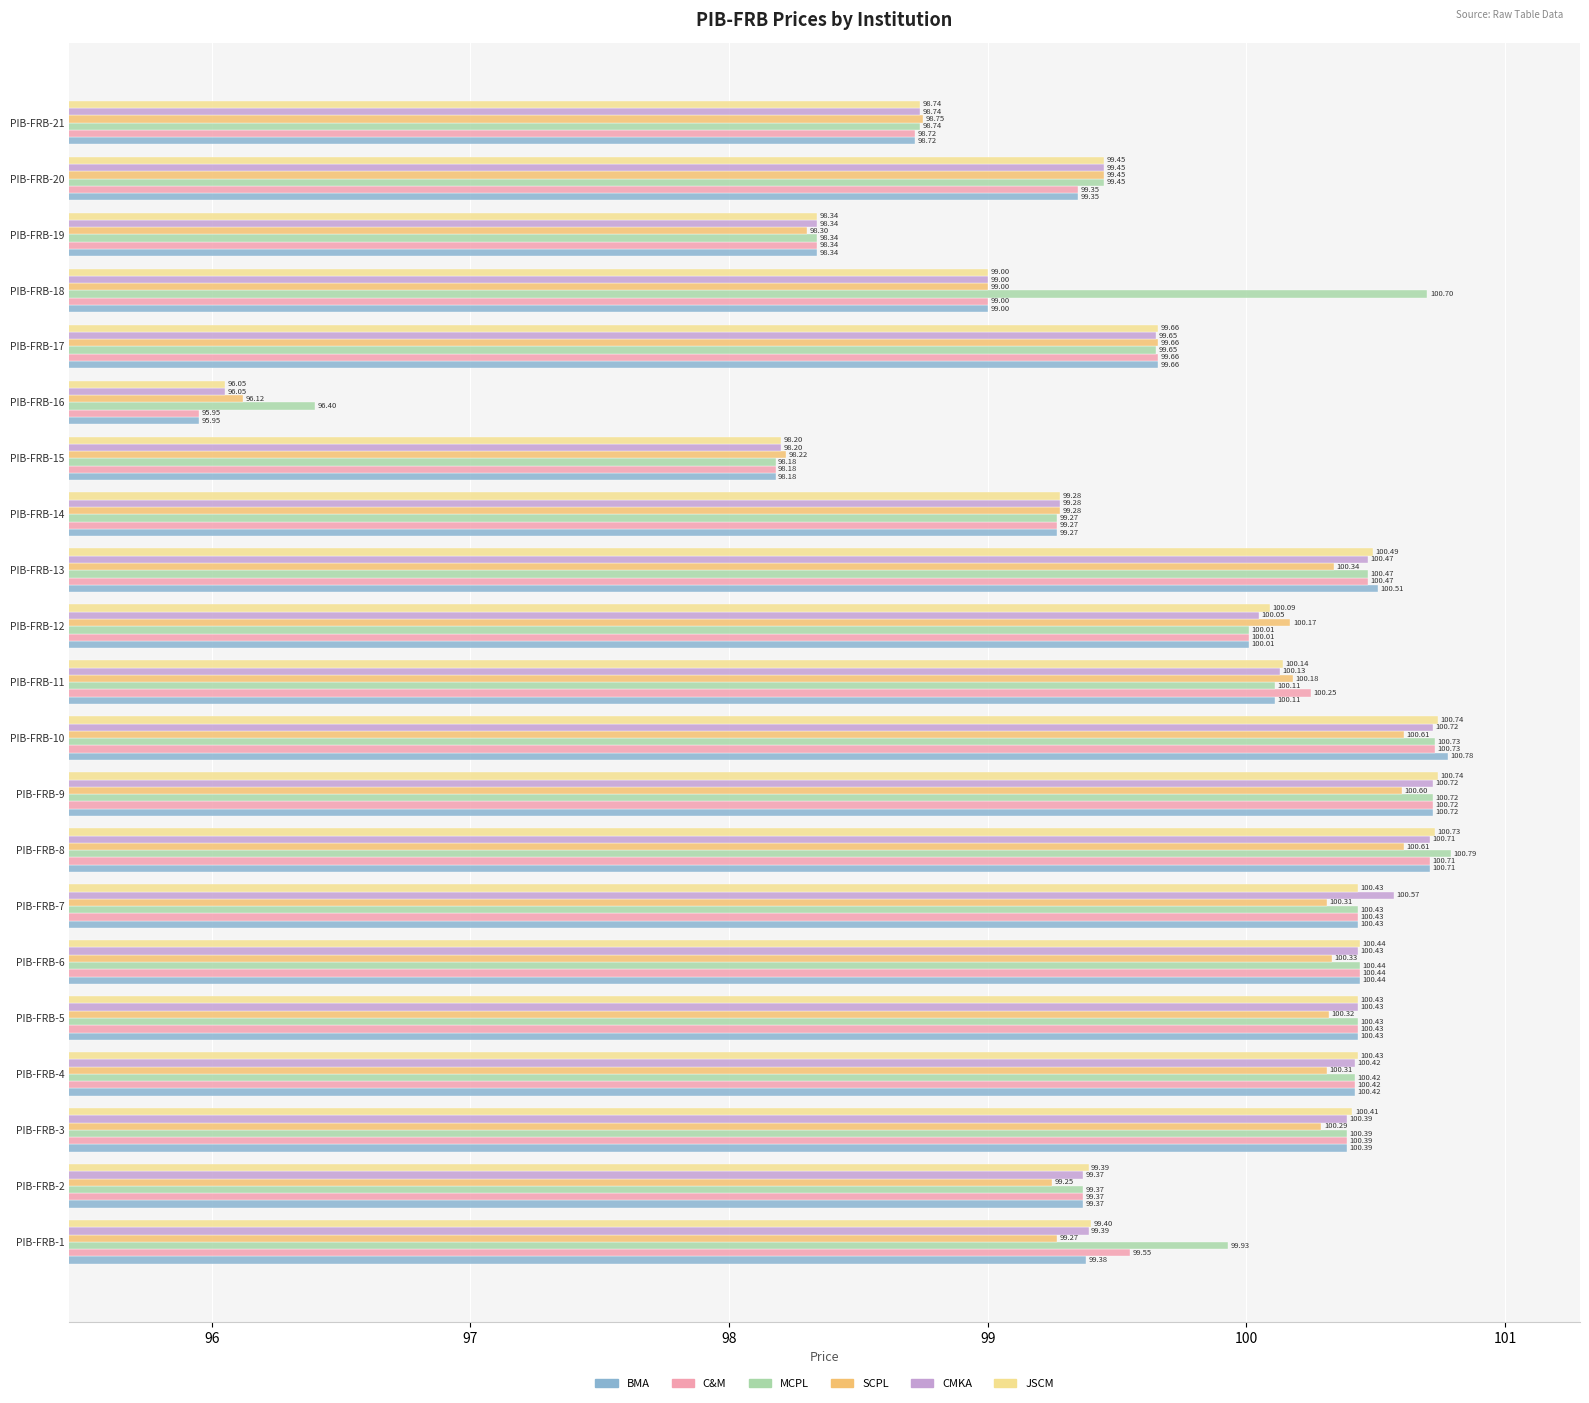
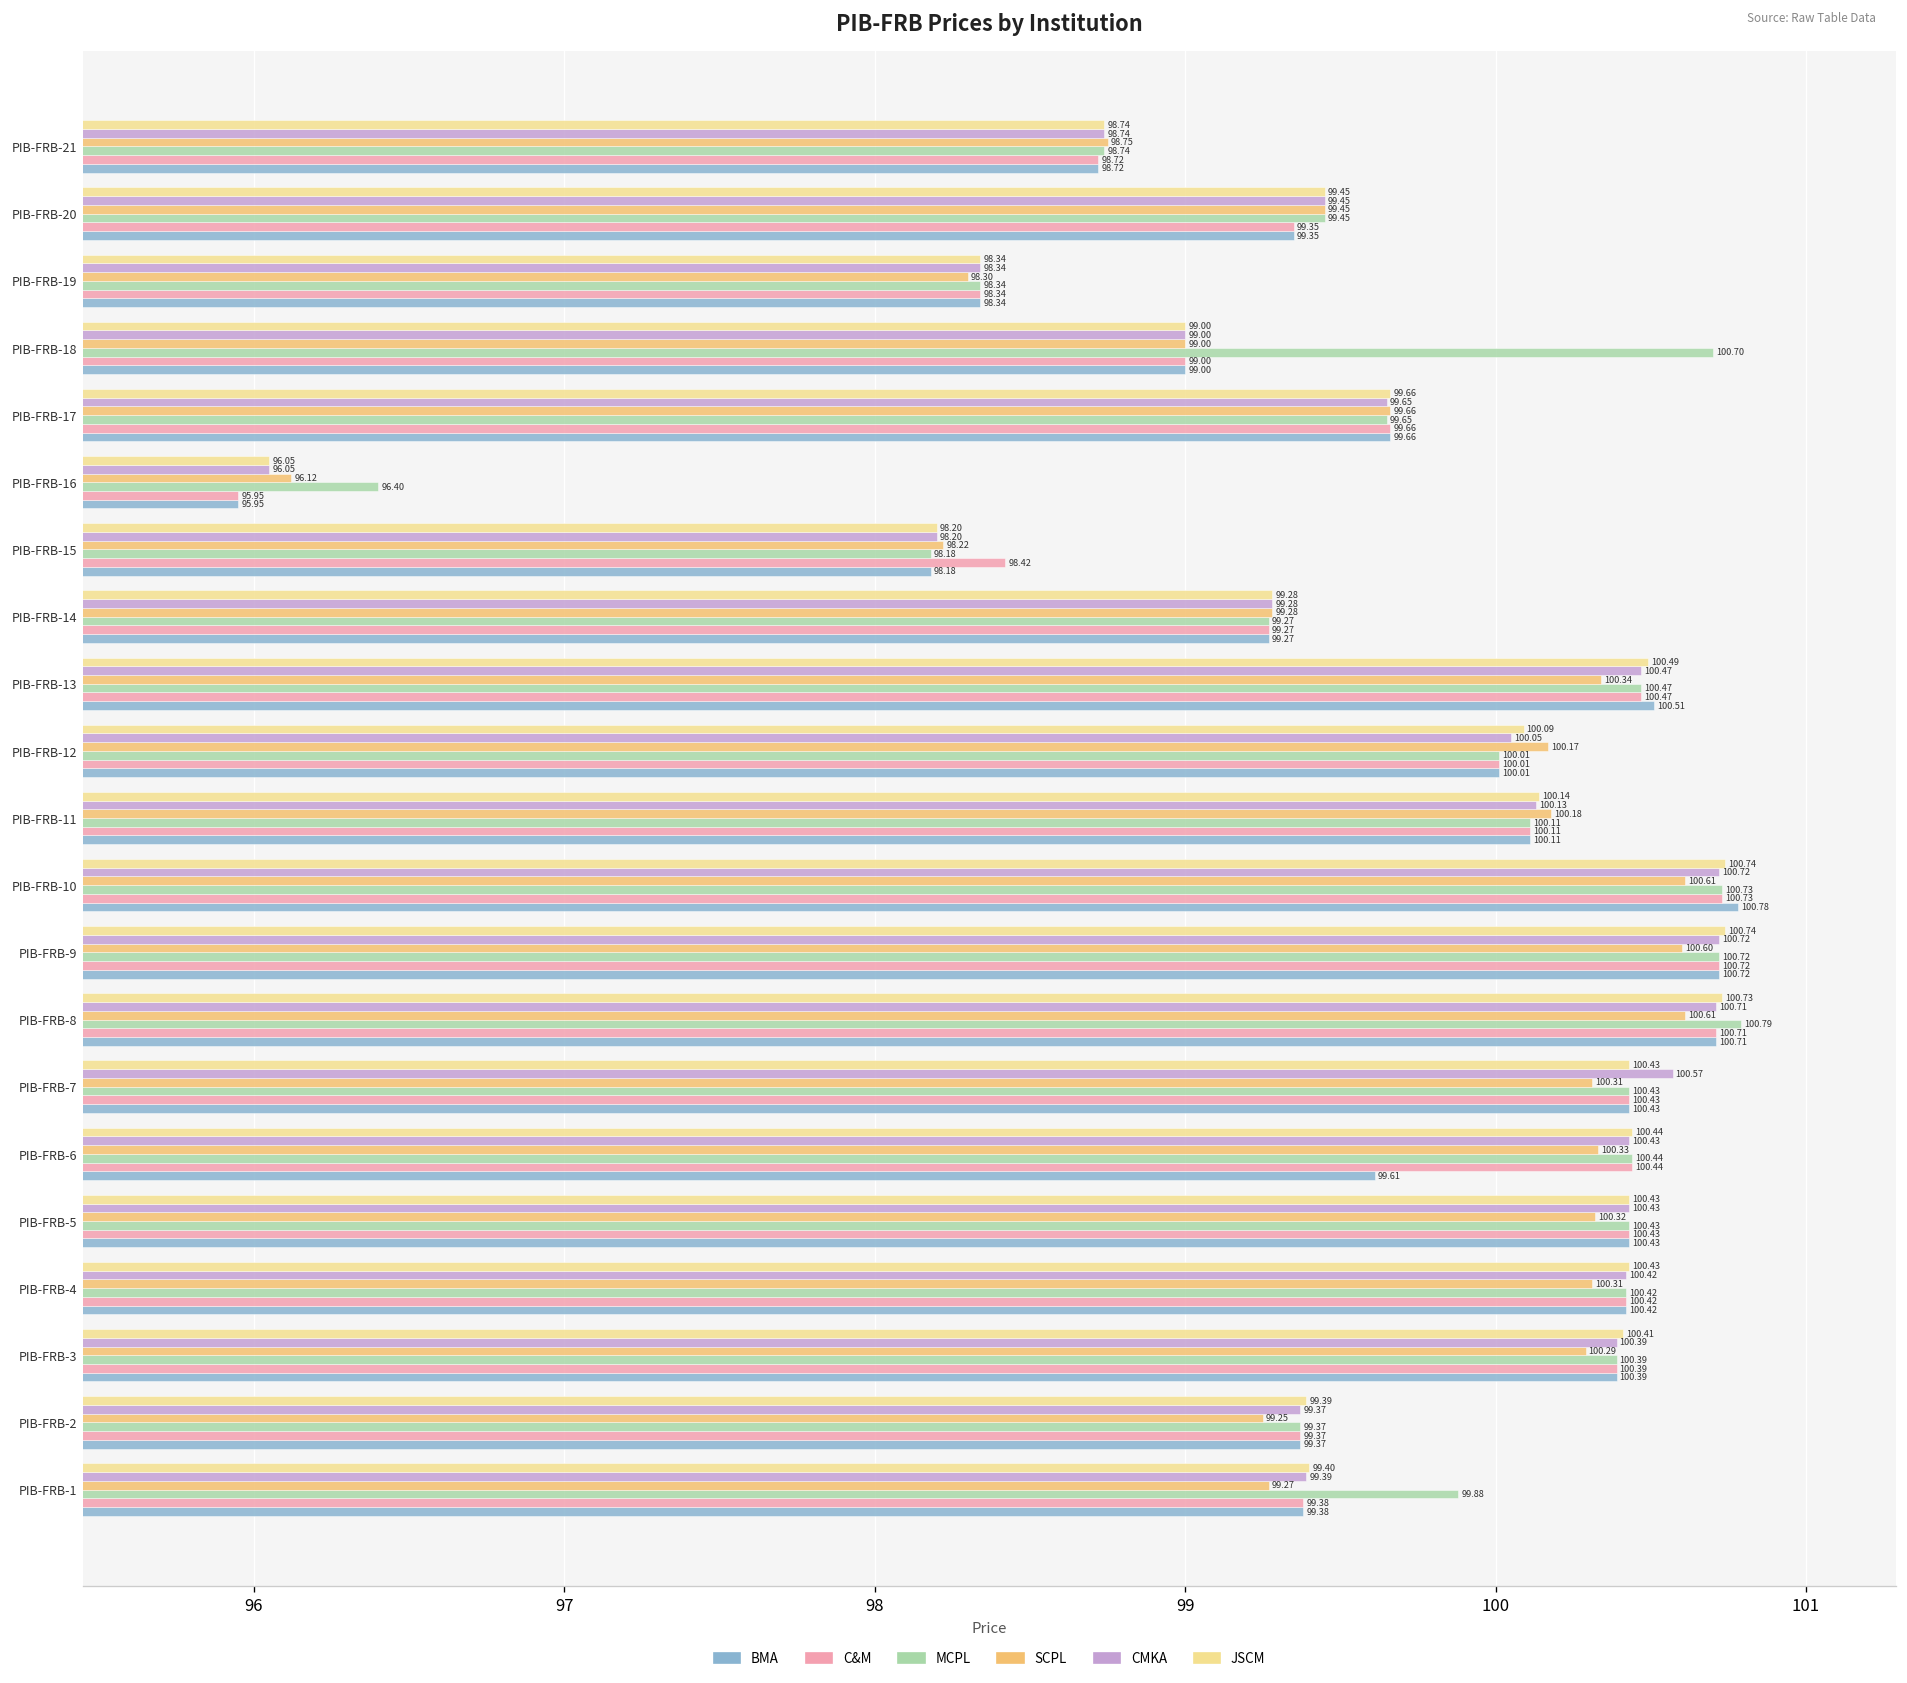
C&M, PIB-FRB-15: 98.18 -> 98.42
C&M, PIB-FRB-11: 100.25 -> 100.11
BMA, PIB-FRB-6: 100.44 -> 99.61
MCPL, PIB-FRB-1: 99.93 -> 99.88
C&M, PIB-FRB-1: 99.55 -> 99.38
